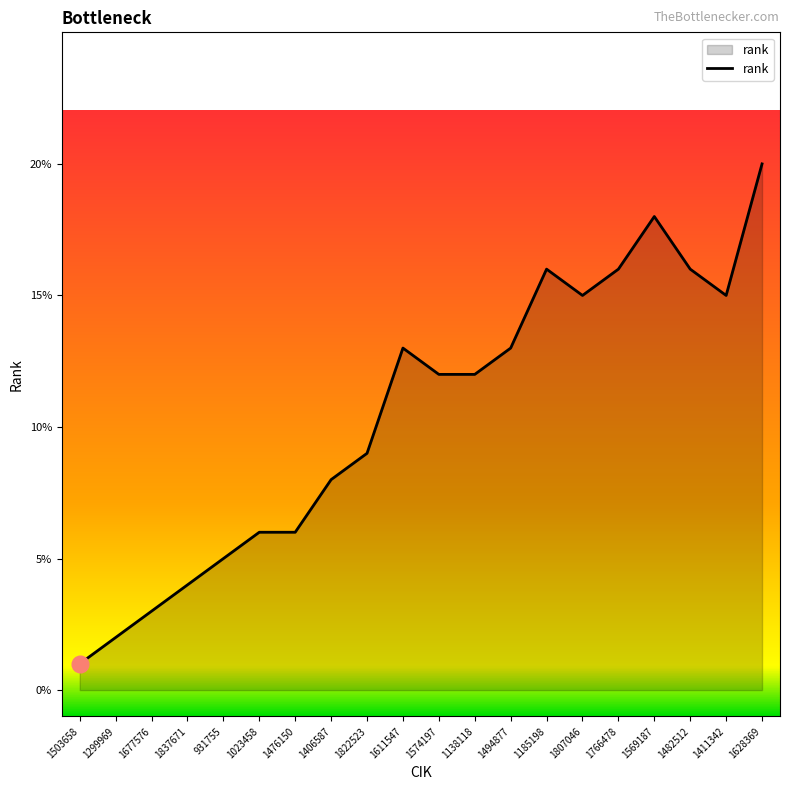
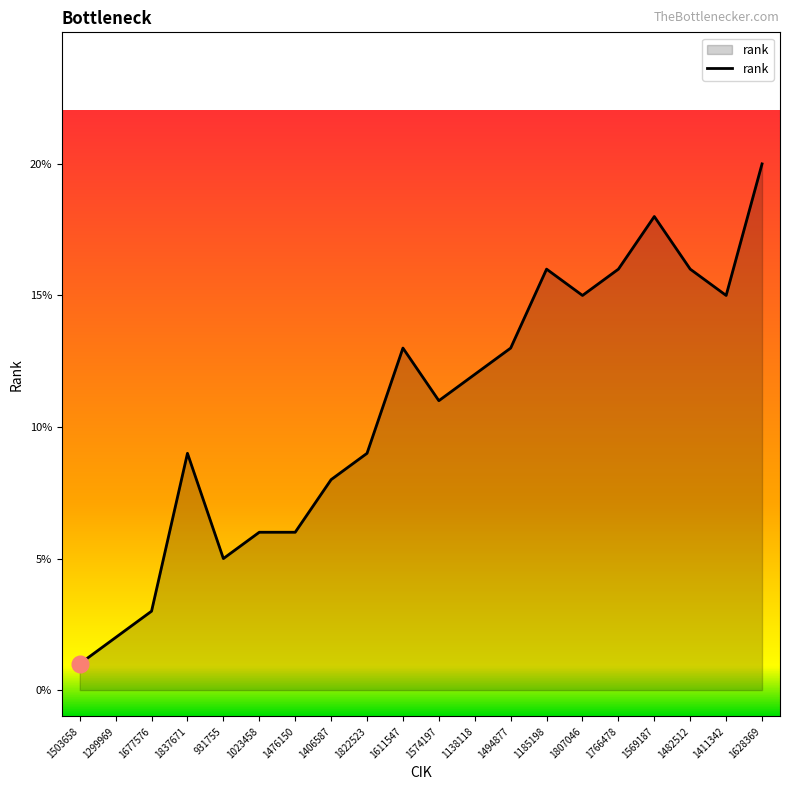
rank, 1837671: 4% -> 9%
rank, 1574197: 12% -> 11%
